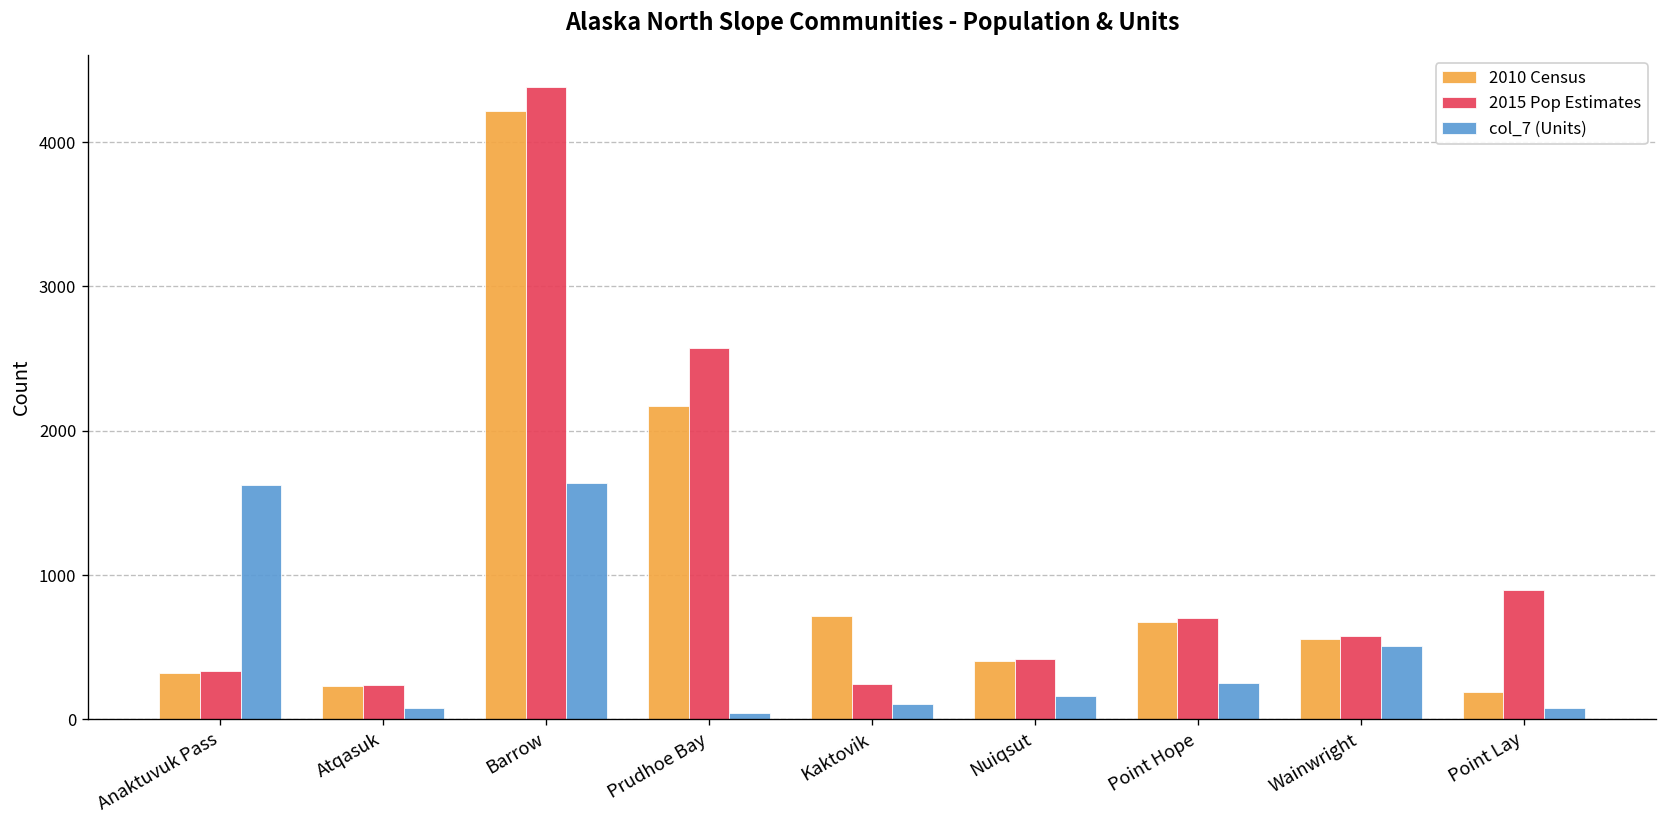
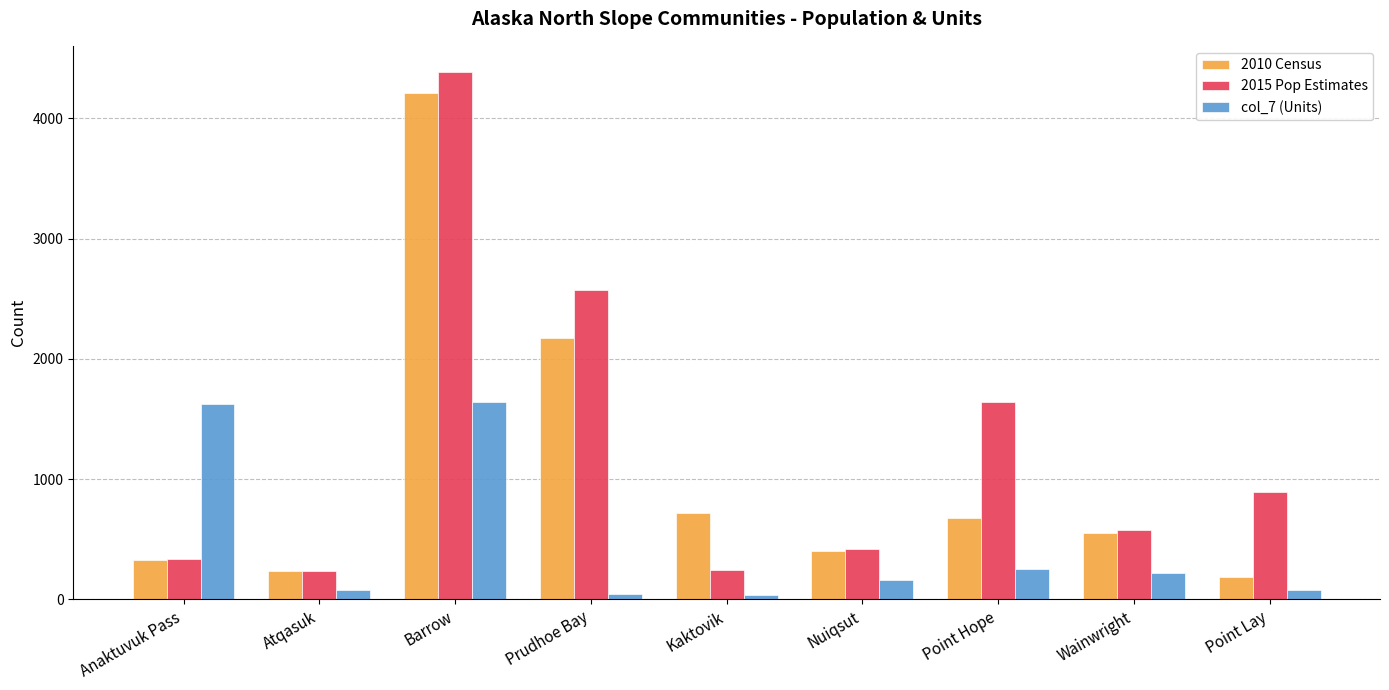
col_7 (Units), Kaktovik: 110 -> 30
2015 Pop Estimates, Point Hope: 700 -> 1640
col_7 (Units), Wainwright: 510 -> 220
